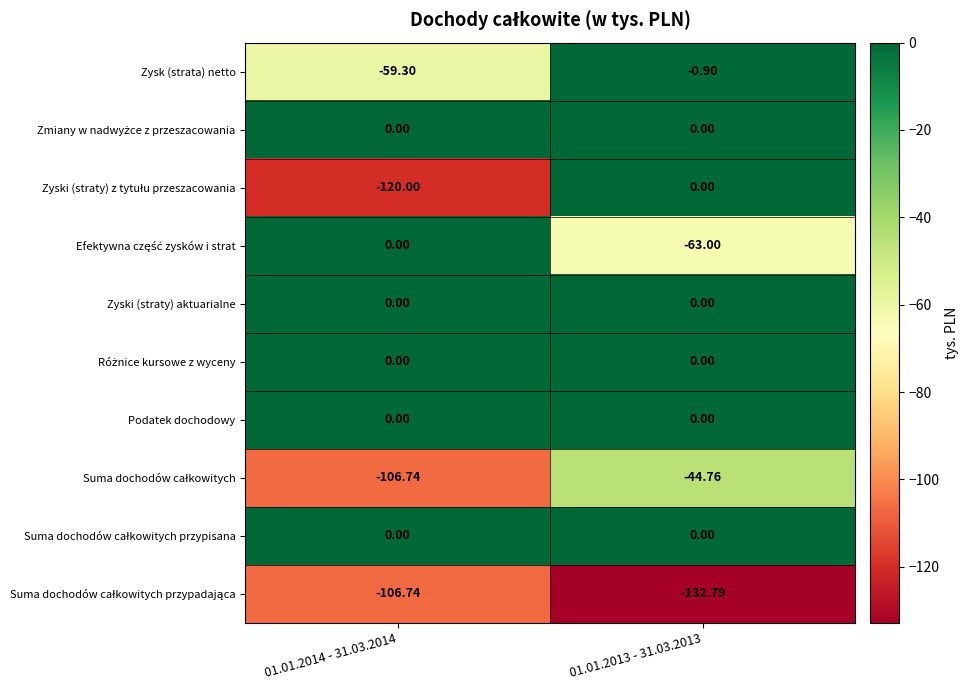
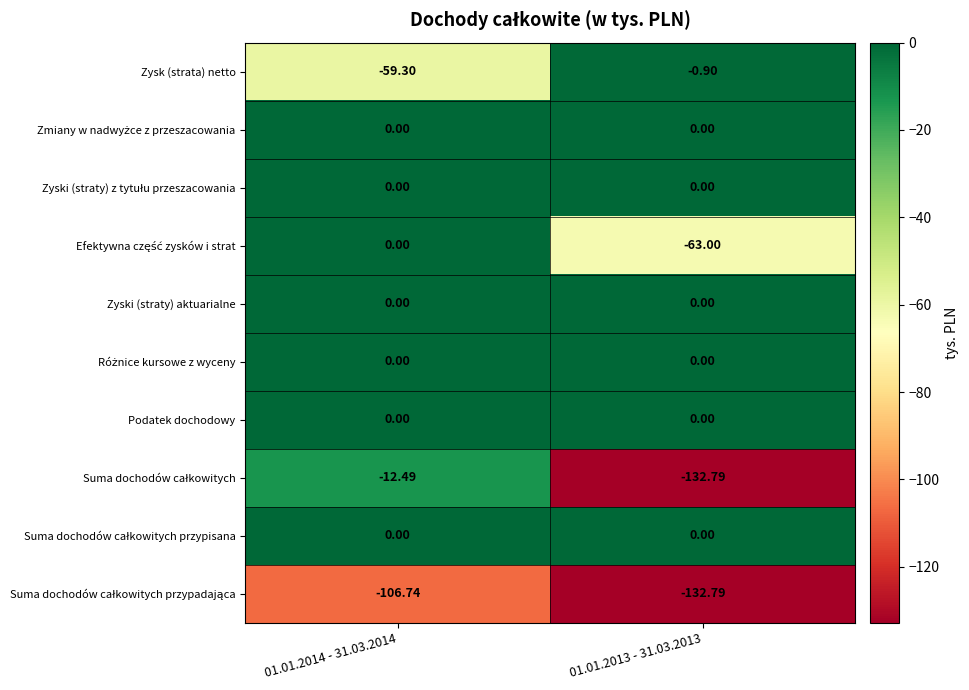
Zyski (straty) z tytułu przeszacowania, 01.01.2014 - 31.03.2014: -120.00 -> 0.00
Suma dochodów całkowitych, 01.01.2014 - 31.03.2014: -106.74 -> -12.49
Suma dochodów całkowitych, 01.01.2013 - 31.03.2013: -44.76 -> -132.79
